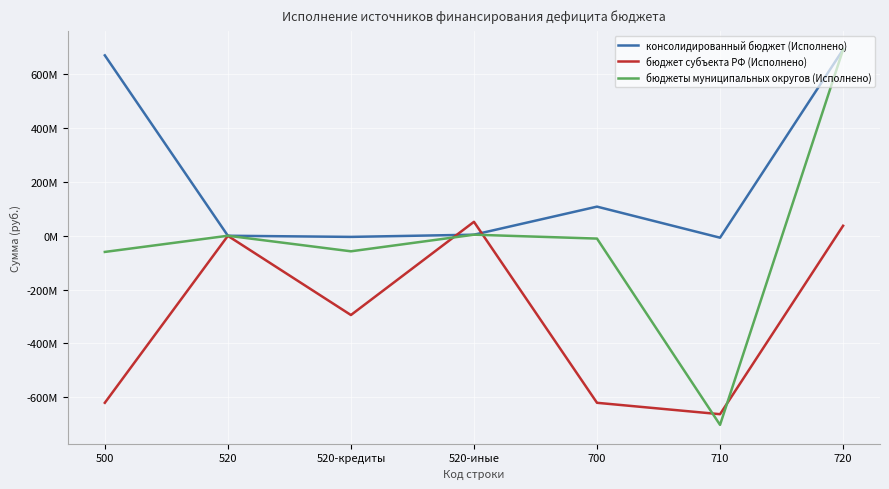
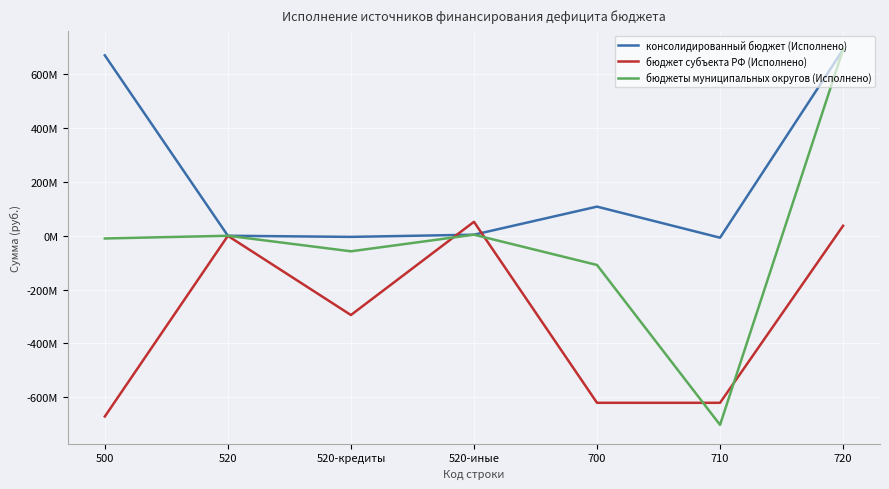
бюджет субъекта РФ (Исполнено), 500: -620000000 -> -670000000
бюджеты муниципальных округов (Исполнено), 500: -60000000 -> -10000000
бюджеты муниципальных округов (Исполнено), 700: -10000000 -> -110000000
бюджет субъекта РФ (Исполнено), 710: -660000000 -> -620000000
